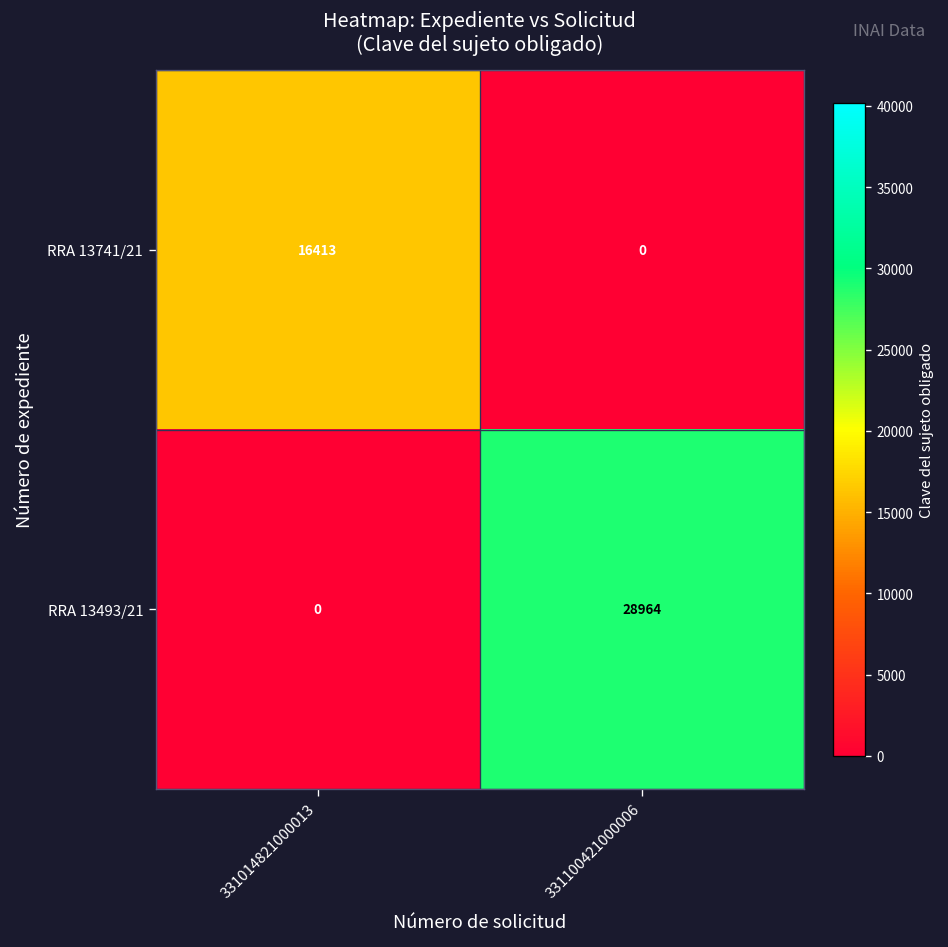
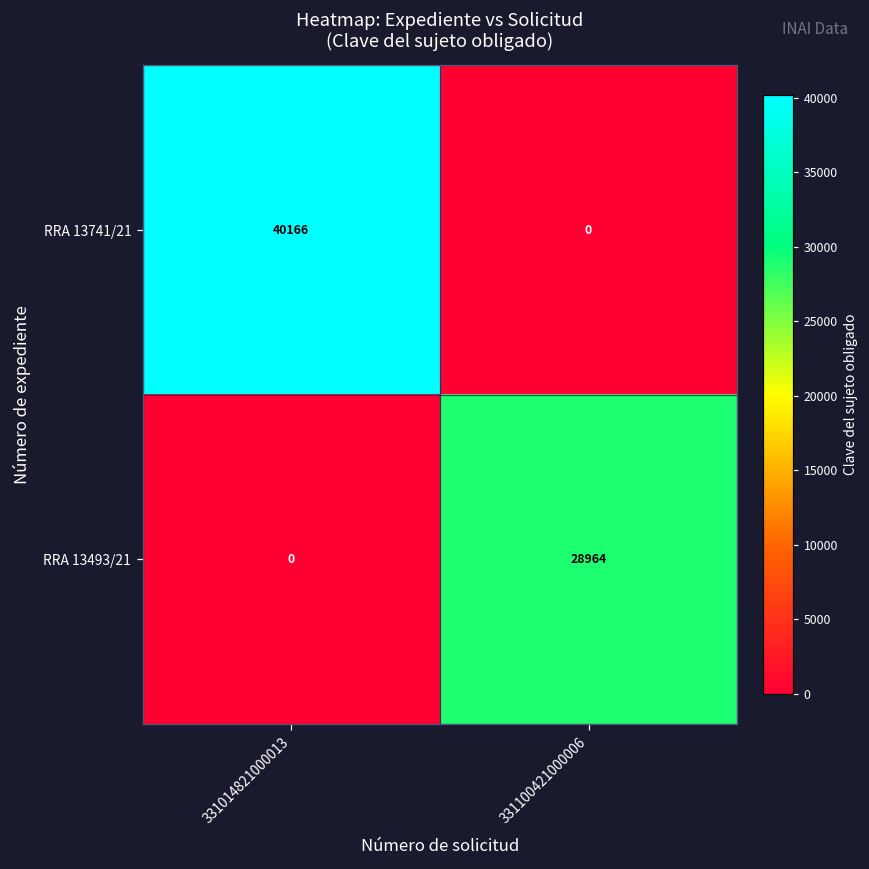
RRA 13741/21, 331014821000013: 16413 -> 40166
